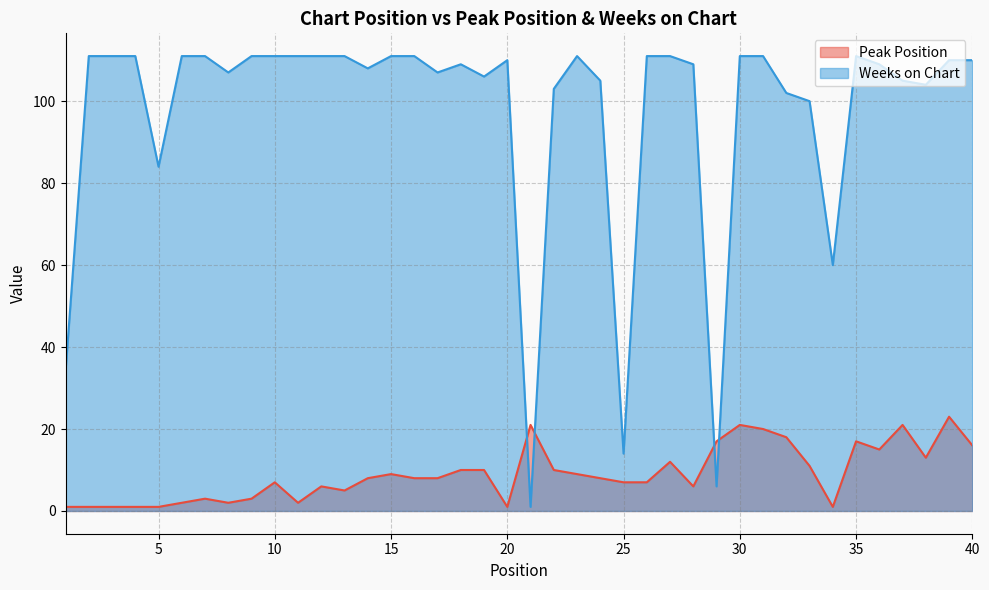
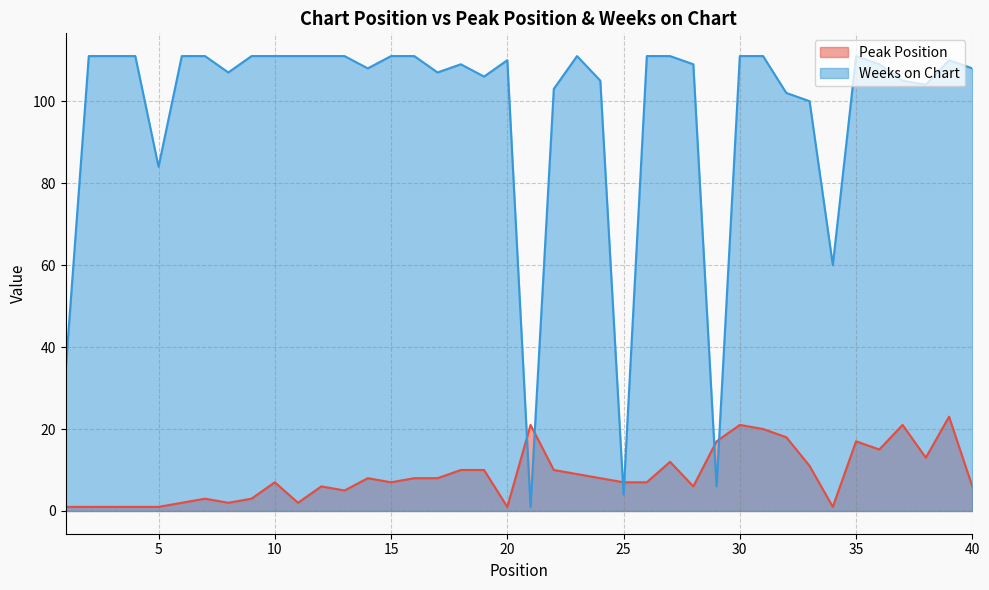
Peak Position, 15: 9 -> 7
Weeks on Chart, 25: 14 -> 4
Peak Position, 40: 16 -> 6
Weeks on Chart, 40: 110 -> 108
